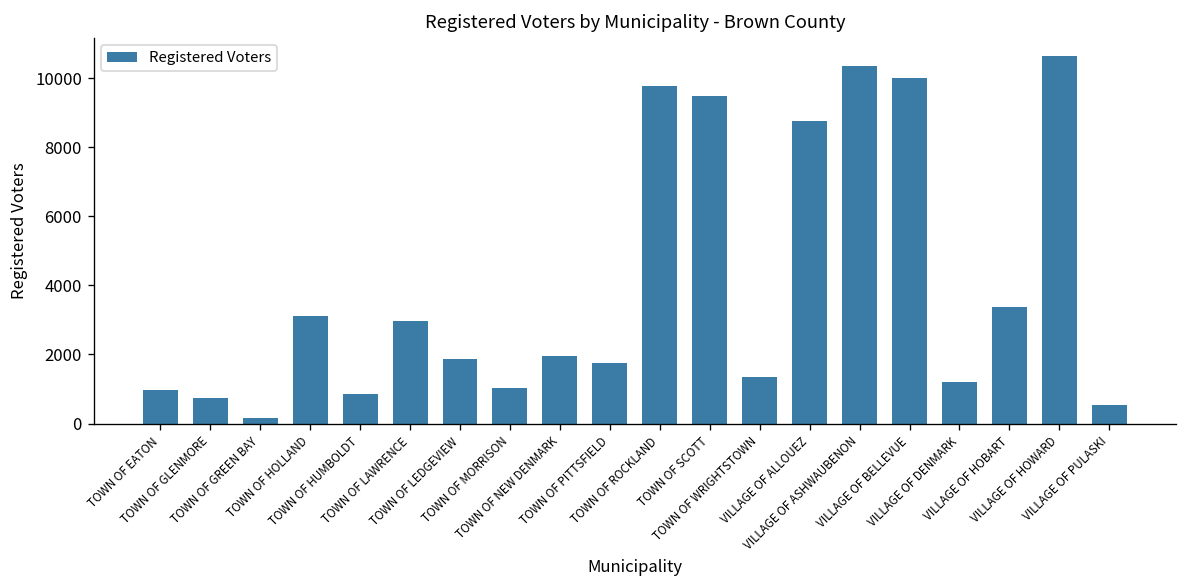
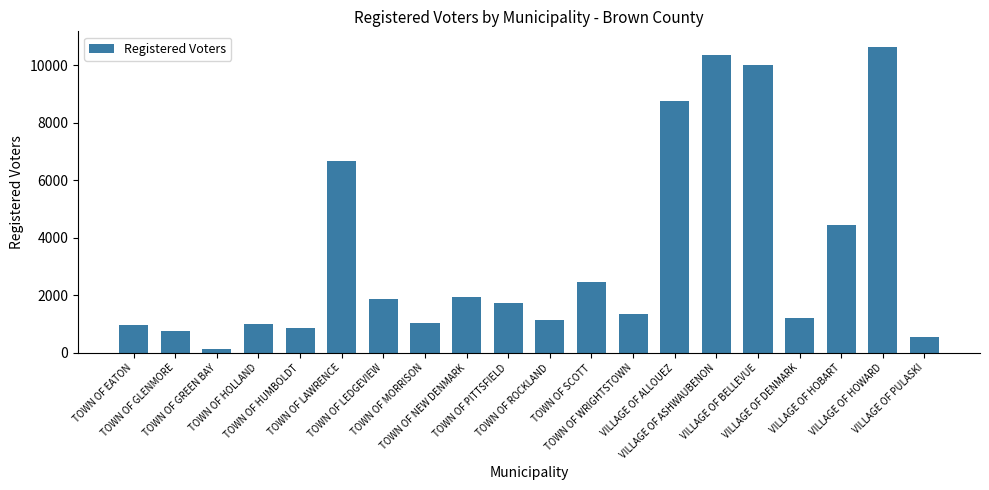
TOWN OF HOLLAND: 3100 -> 1000
TOWN OF LAWRENCE: 3000 -> 6700
TOWN OF ROCKLAND: 9800 -> 1100
TOWN OF SCOTT: 9500 -> 2400
VILLAGE OF HOBART: 3400 -> 4500
